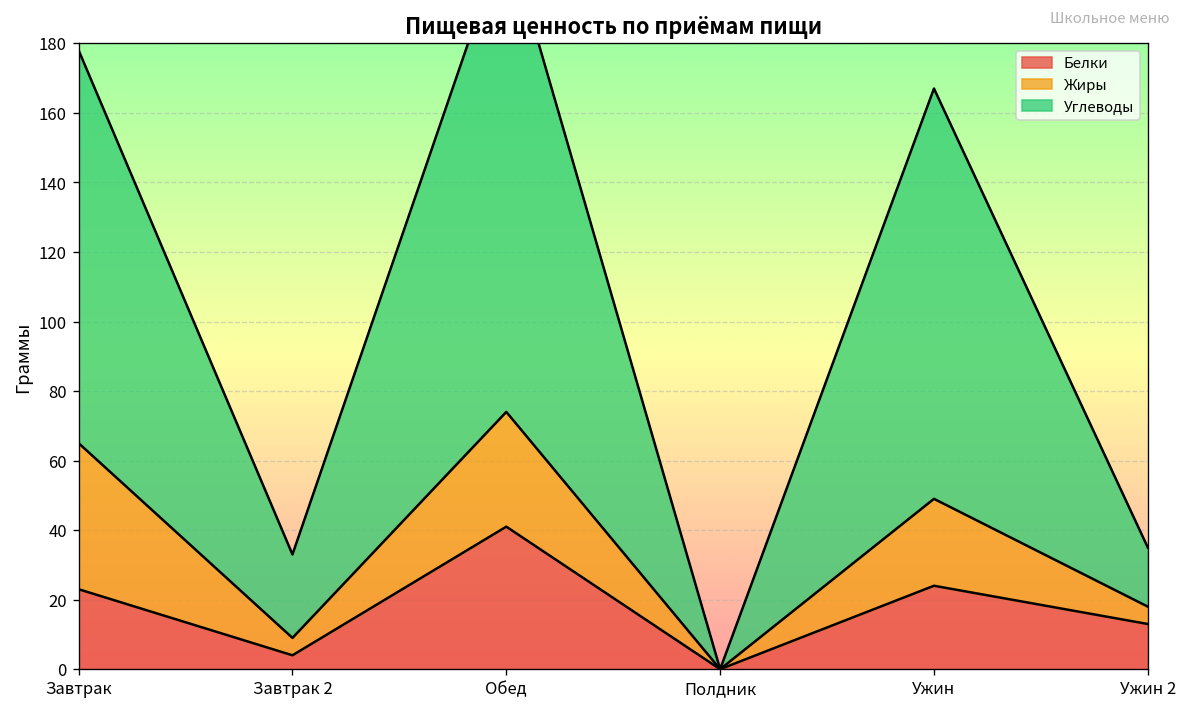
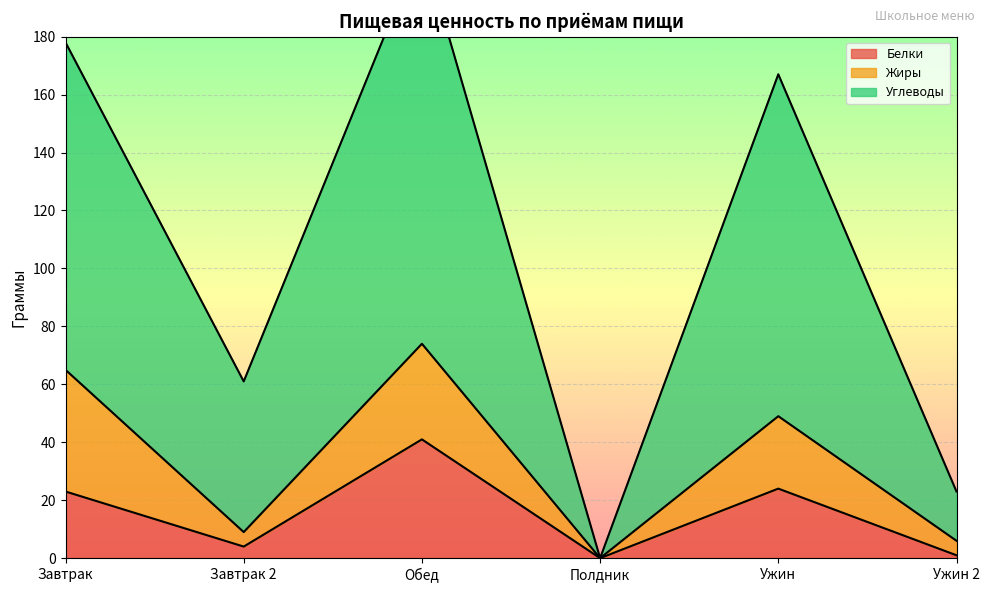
Углеводы, Завтрак 2: 24 -> 52
Белки, Ужин 2: 13 -> 1
